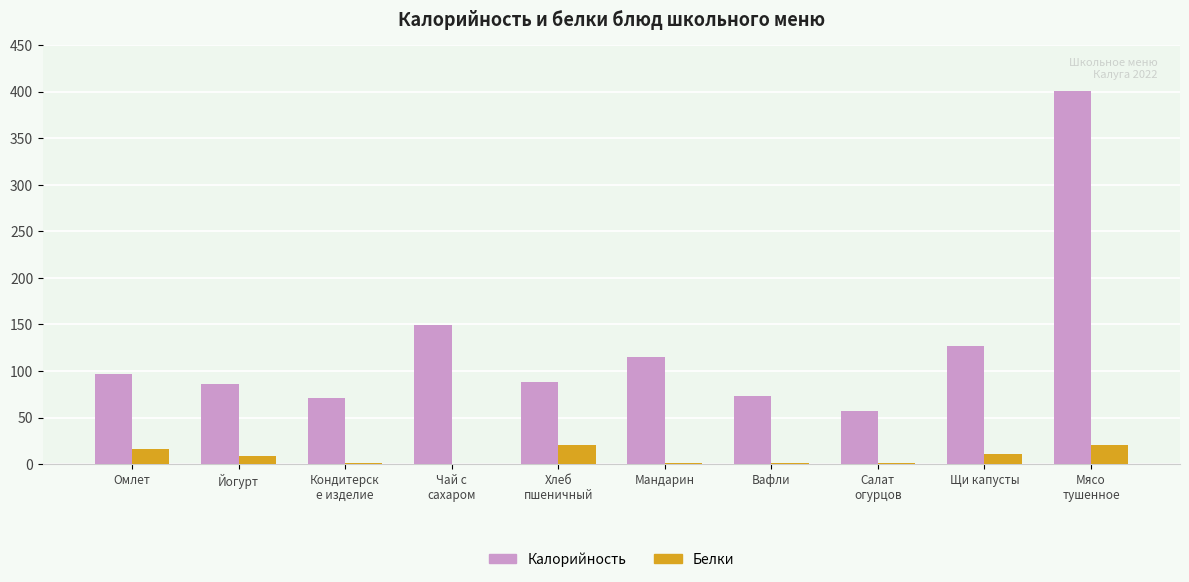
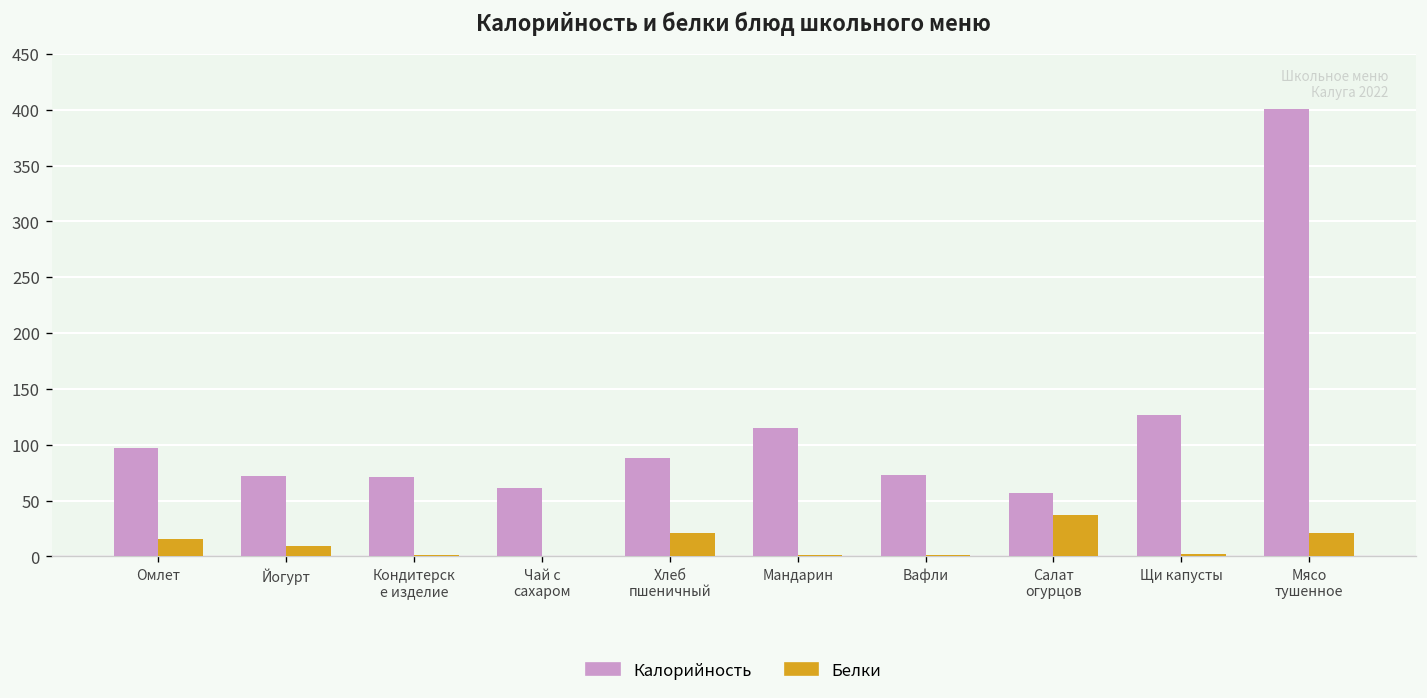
Калорийность, Йогурт: 90 -> 70
Калорийность, Чай с сахаром: 150 -> 60
Белки, Салат огурцов: 0 -> 40
Белки, Щи капусты: 10 -> 0
